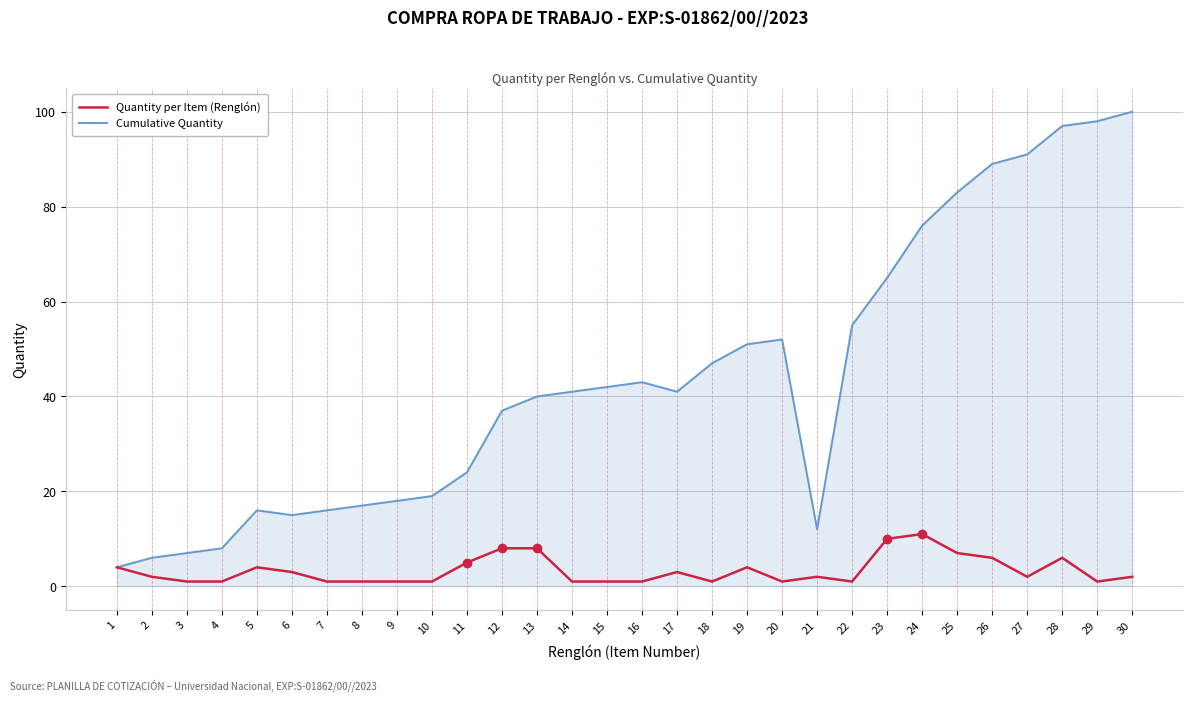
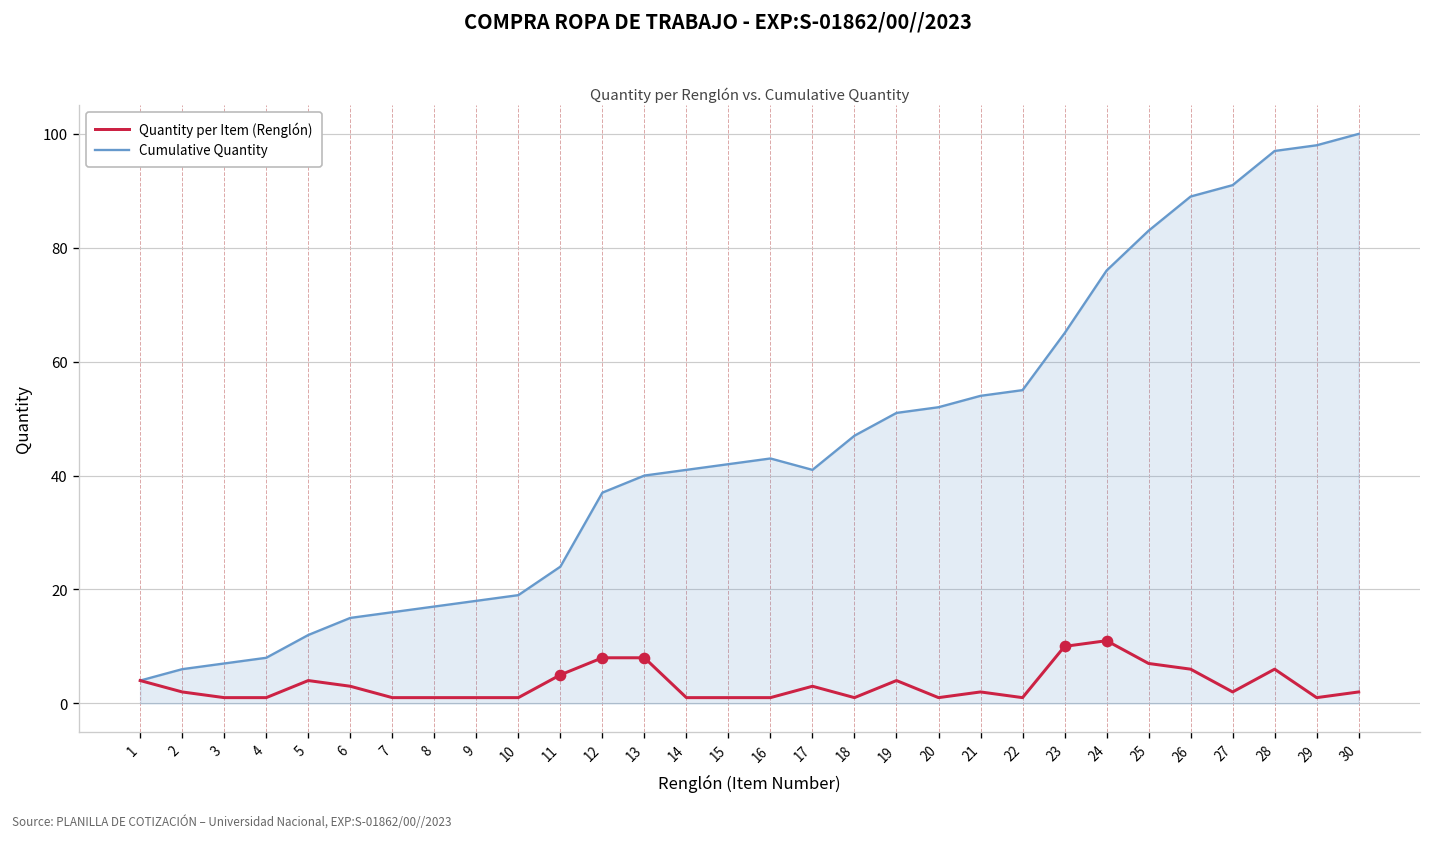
Cumulative Quantity, 5: 16 -> 12
Cumulative Quantity, 21: 12 -> 54
